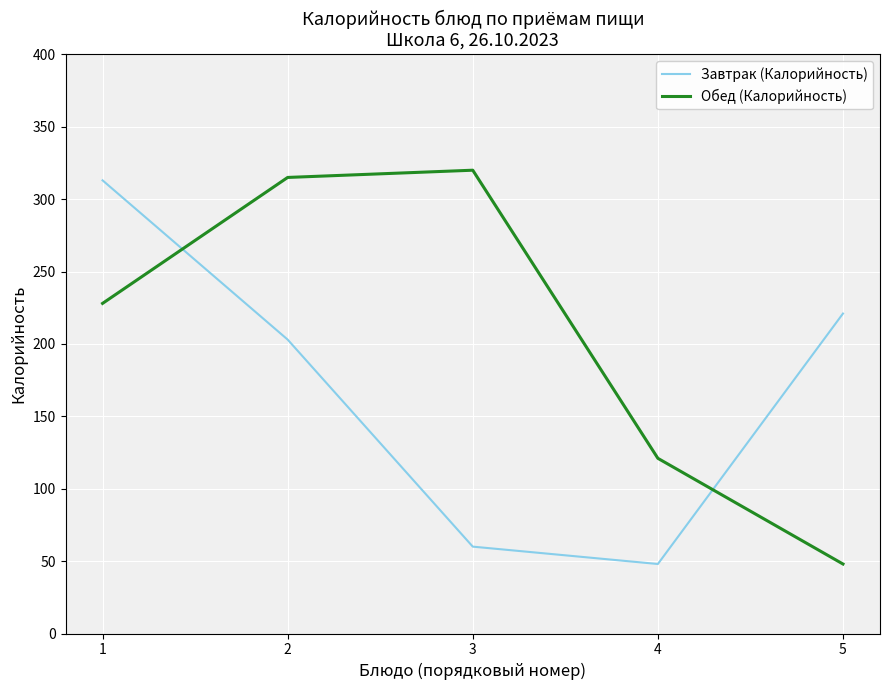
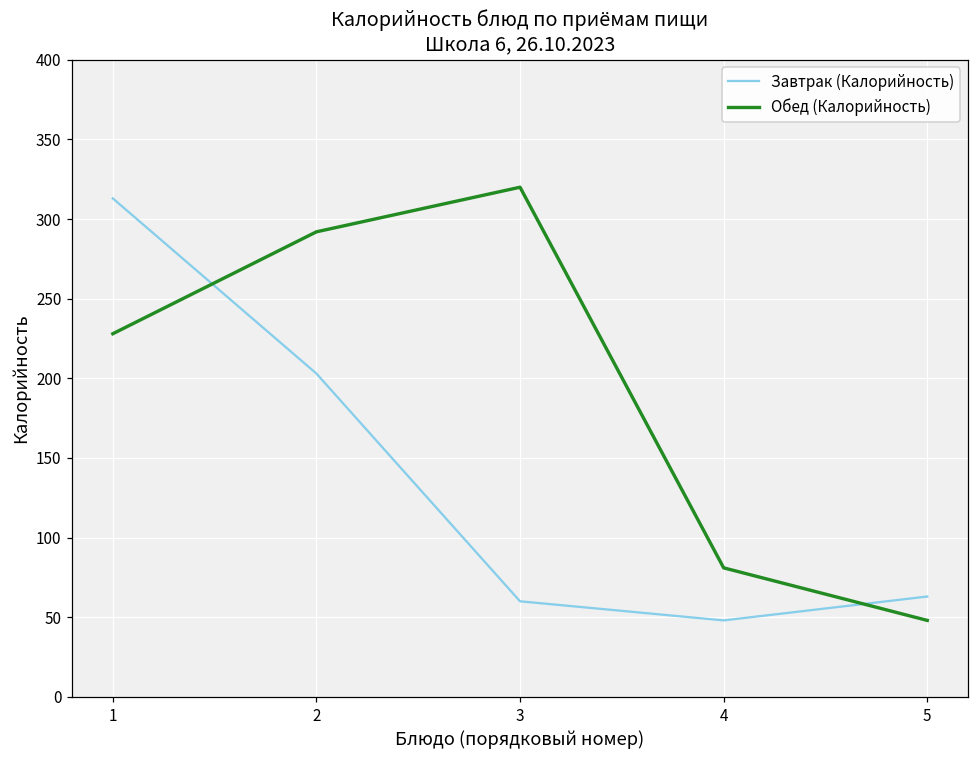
Обед (Калорийность), 2: 315 -> 292
Обед (Калорийность), 4: 121 -> 81
Завтрак (Калорийность), 5: 221 -> 63
